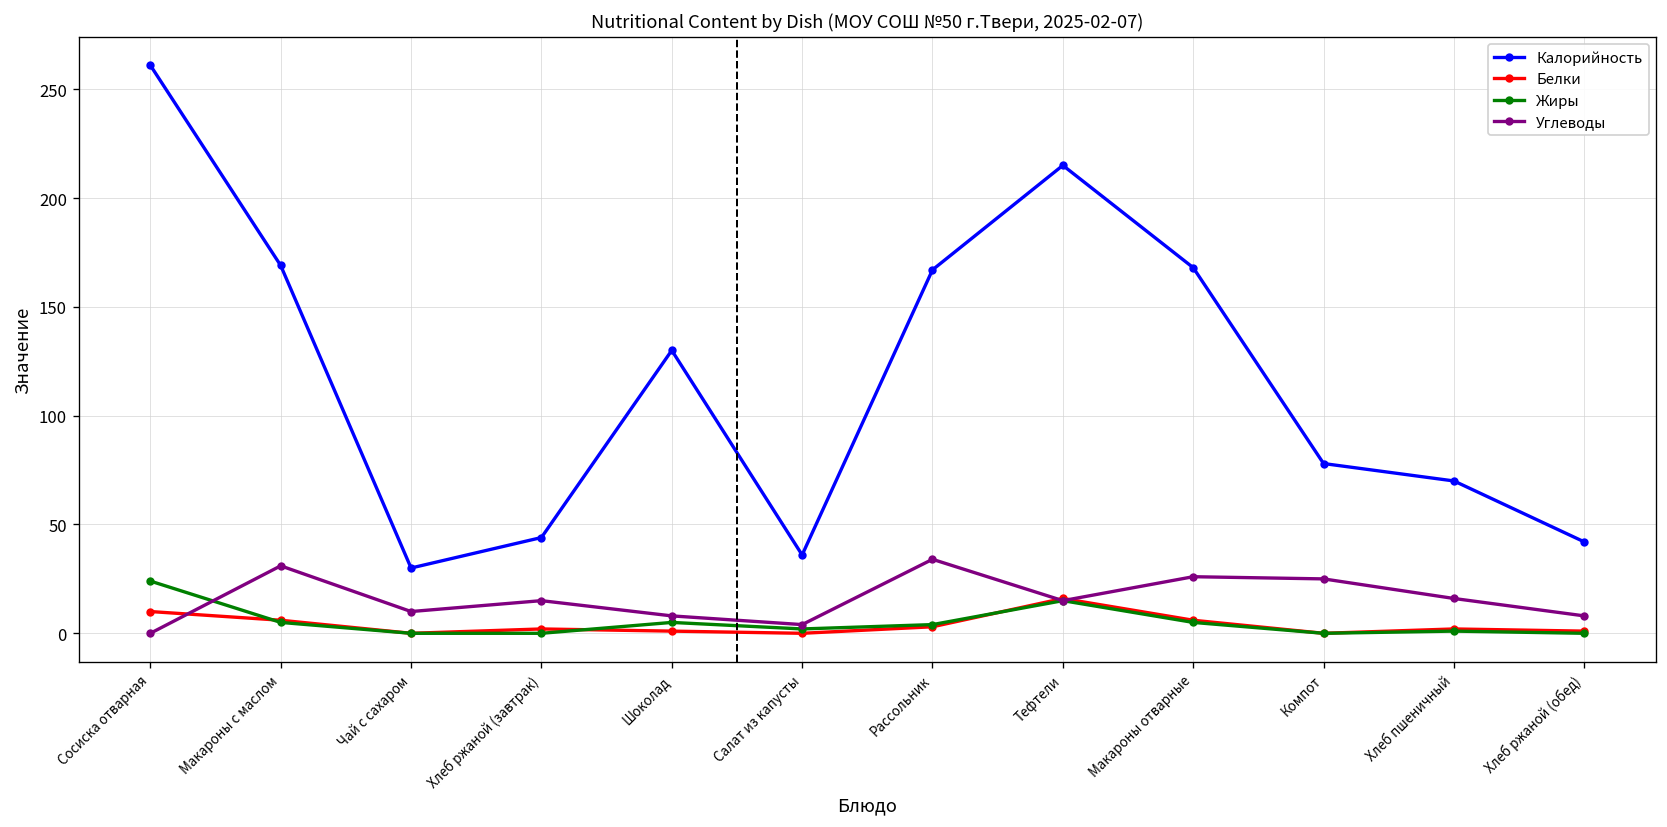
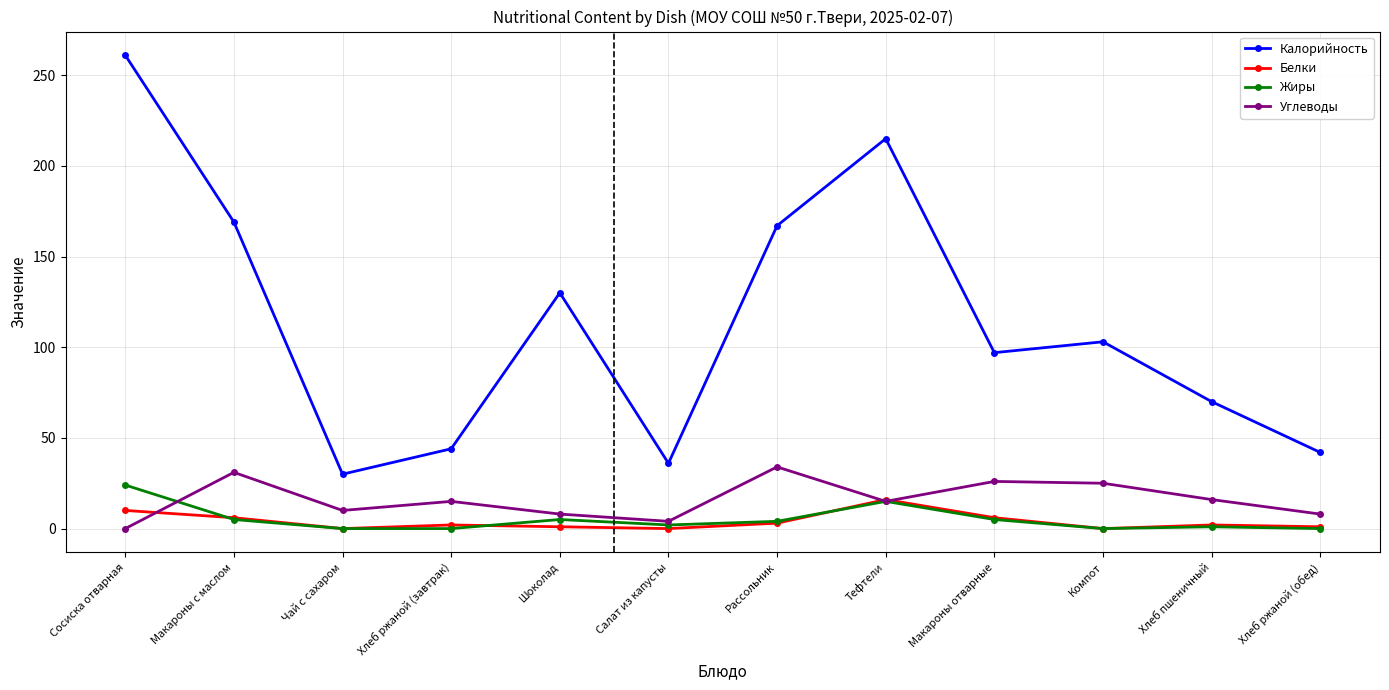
Калорийность, Макароны отварные: 168 -> 97
Калорийность, Компот: 78 -> 103
